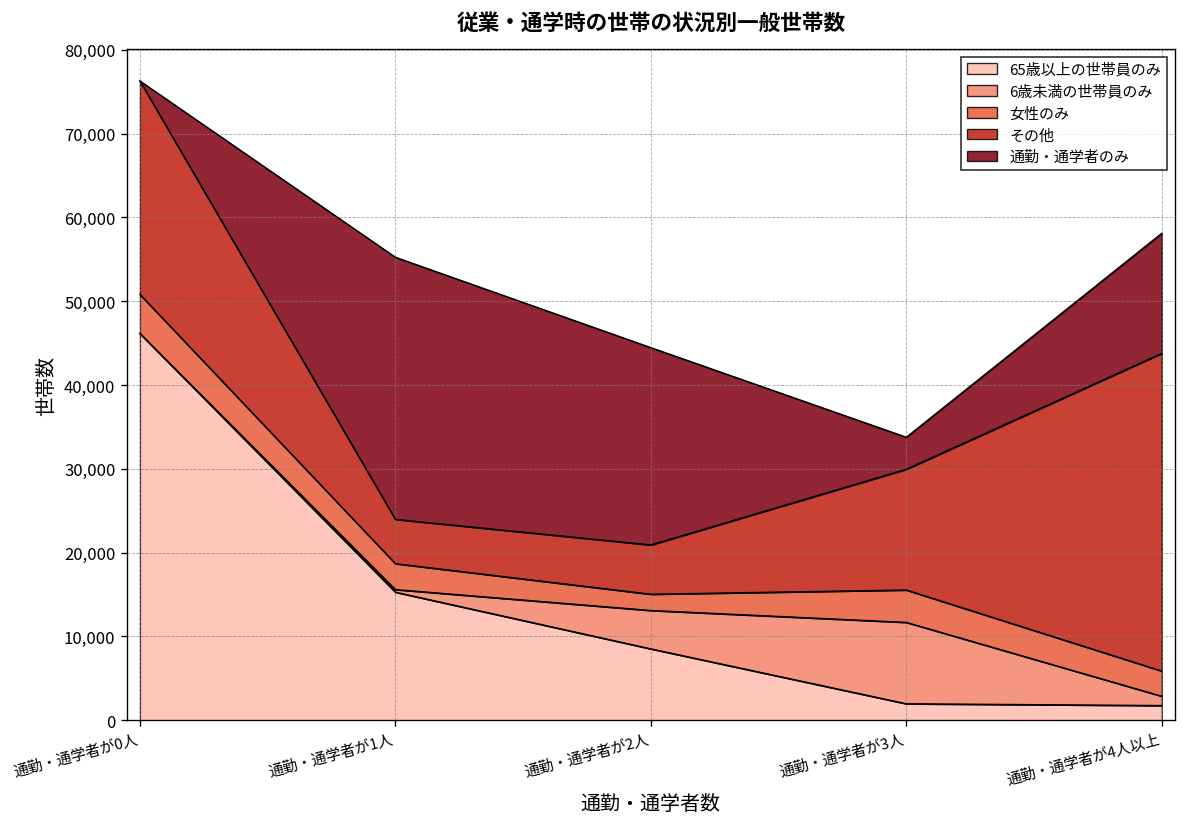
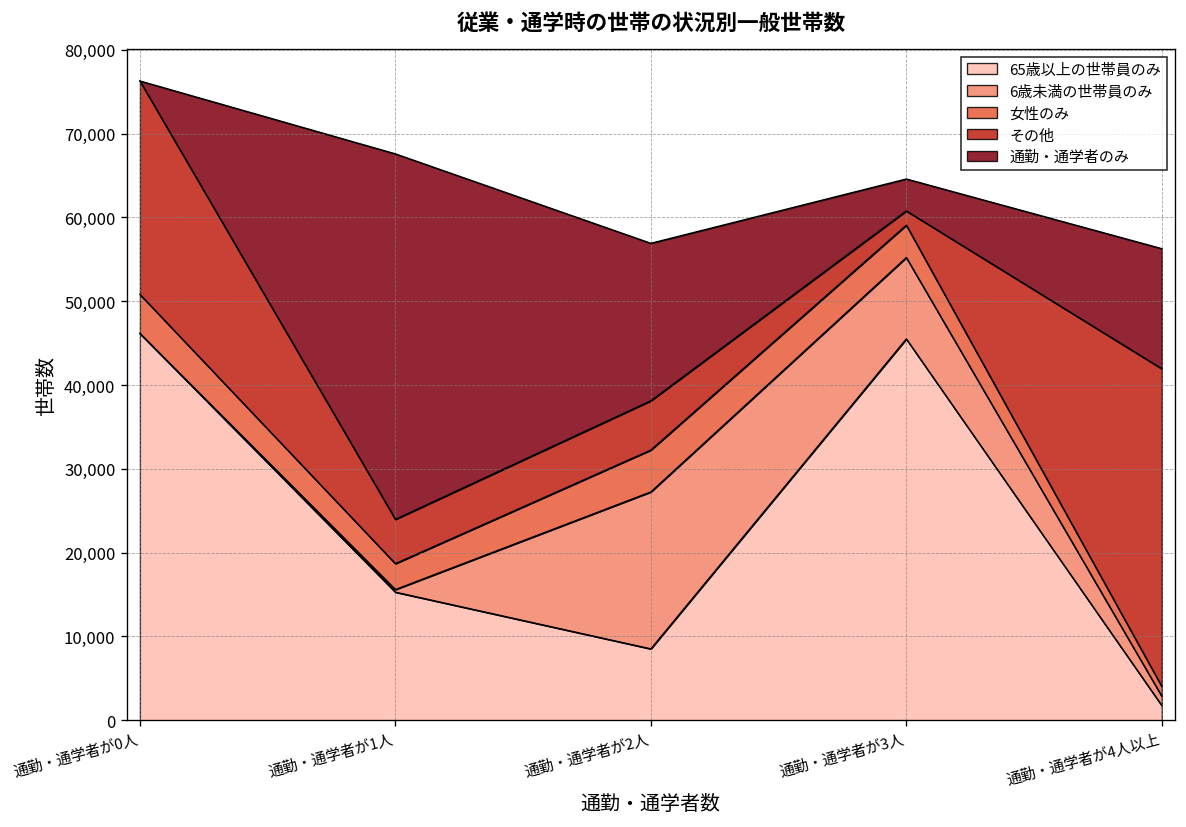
通勤・通学者のみ, 通勤・通学者が1人: 31,000 -> 44,000
6歳未満の世帯員のみ, 通勤・通学者が2人: 5,000 -> 19,000
女性のみ, 通勤・通学者が2人: 2,000 -> 5,000
通勤・通学者のみ, 通勤・通学者が2人: 24,000 -> 19,000
65歳以上の世帯員のみ, 通勤・通学者が3人: 2,000 -> 46,000
その他, 通勤・通学者が3人: 14,000 -> 2,000
女性のみ, 通勤・通学者が4人以上: 3,000 -> 1,000
